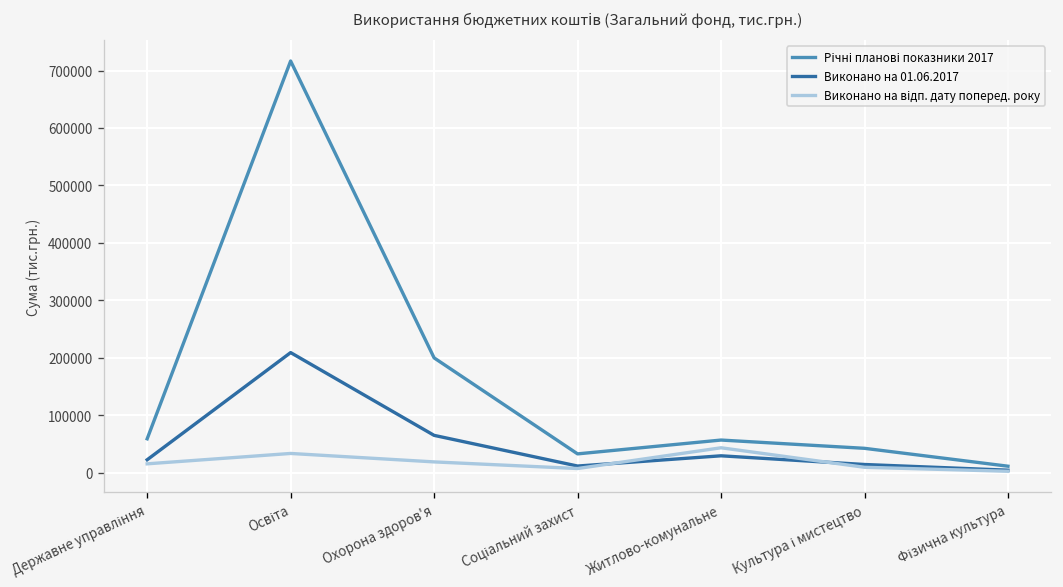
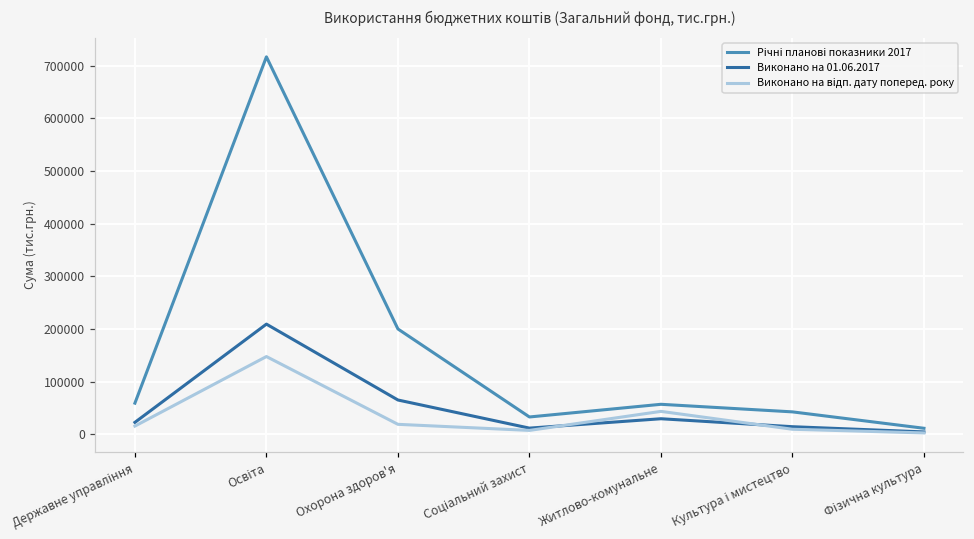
Виконано на відп. дату поперед. року, Освіта: 30000 -> 150000
